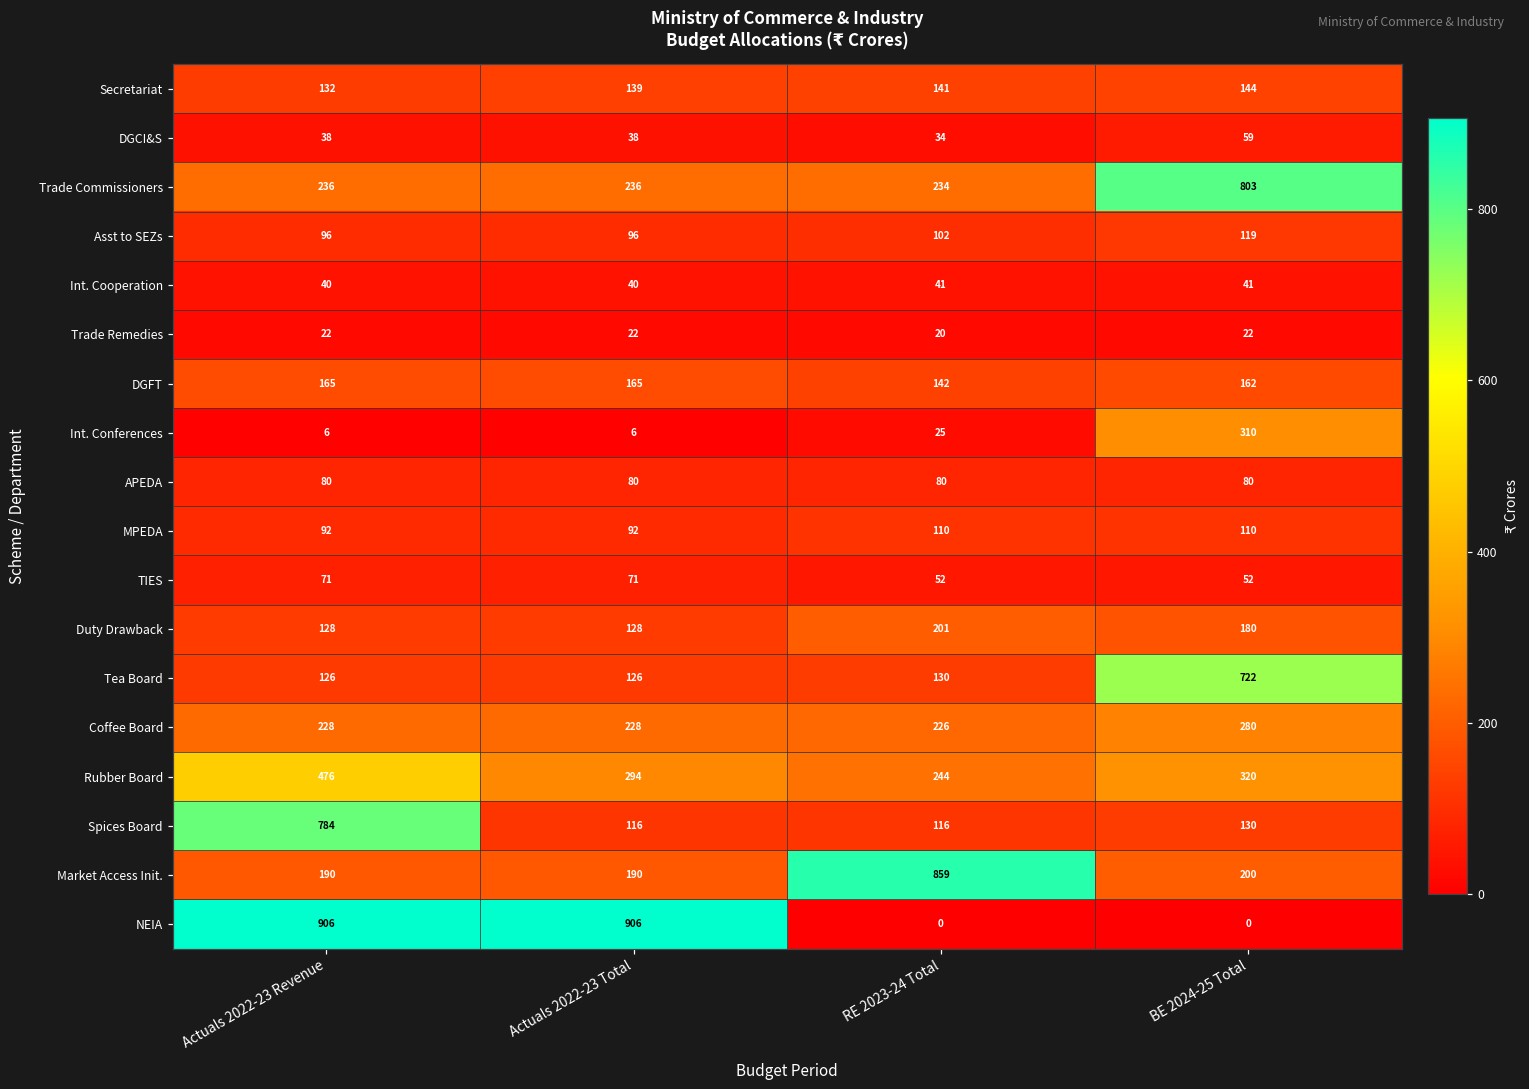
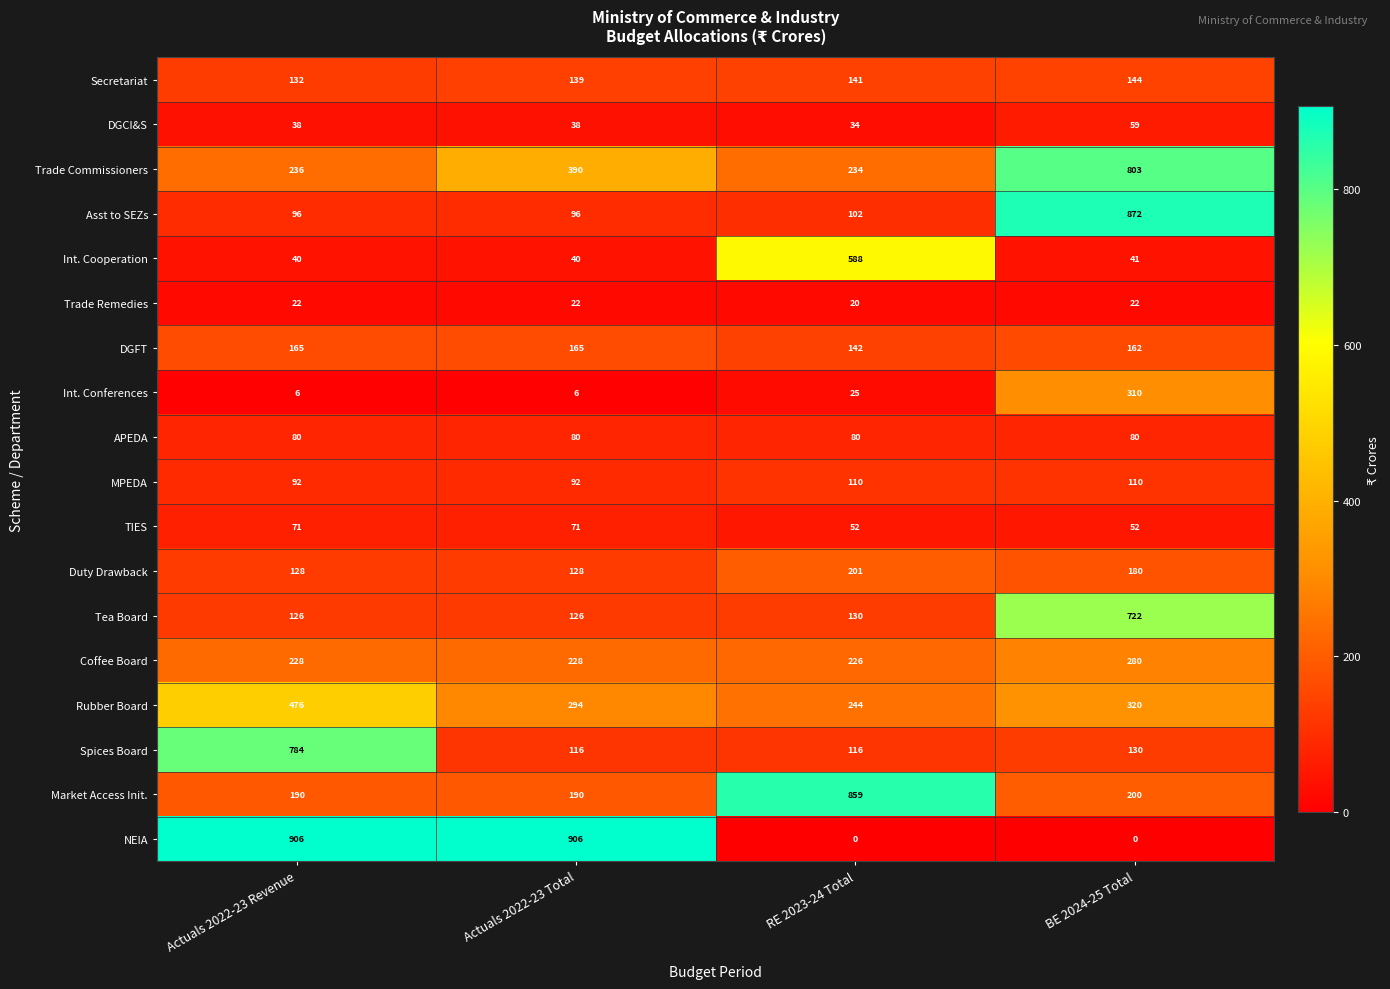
Trade Commissioners, Actuals 2022-23 Total: 236 -> 390
Asst to SEZs, BE 2024-25 Total: 119 -> 872
Int. Cooperation, RE 2023-24 Total: 41 -> 588
